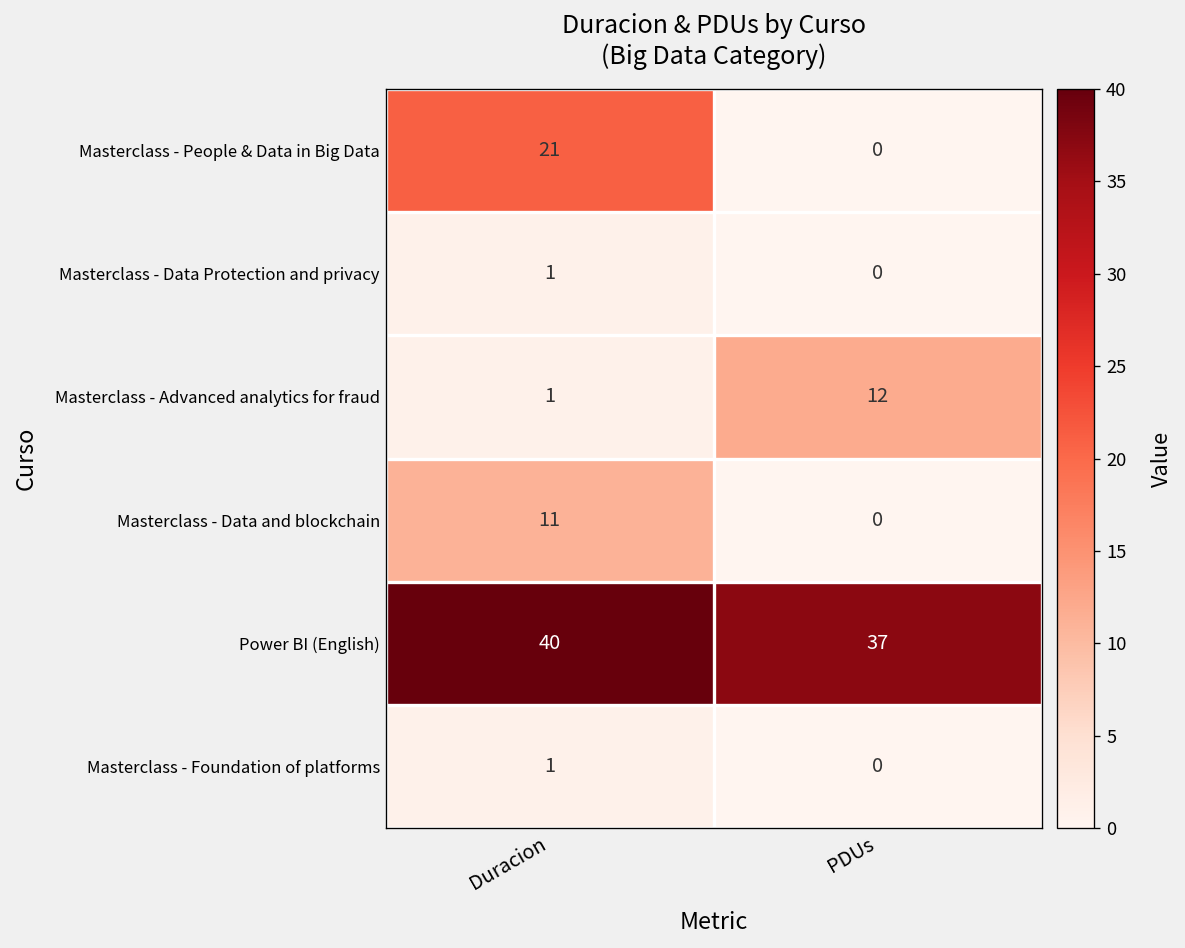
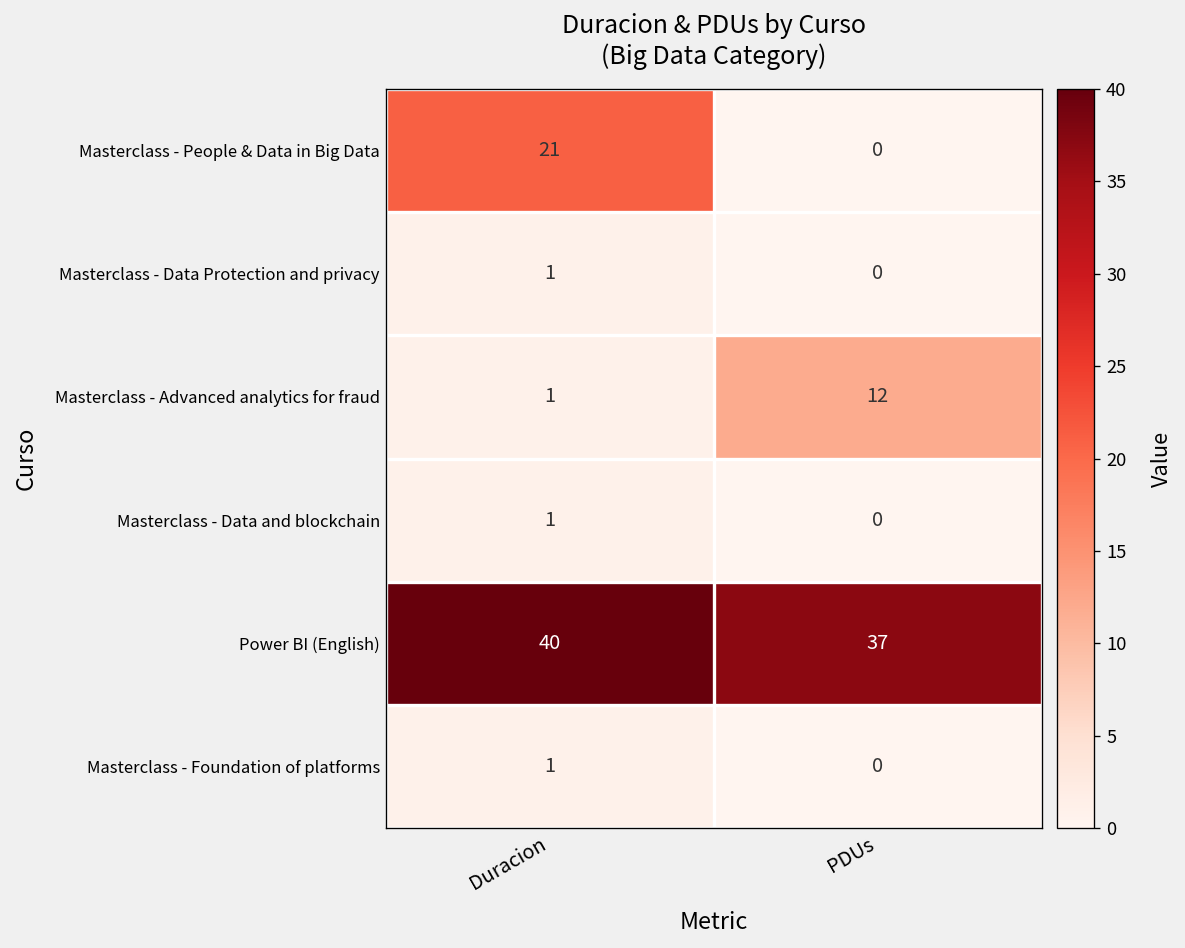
Masterclass - Data and blockchain, Duracion: 11 -> 1
